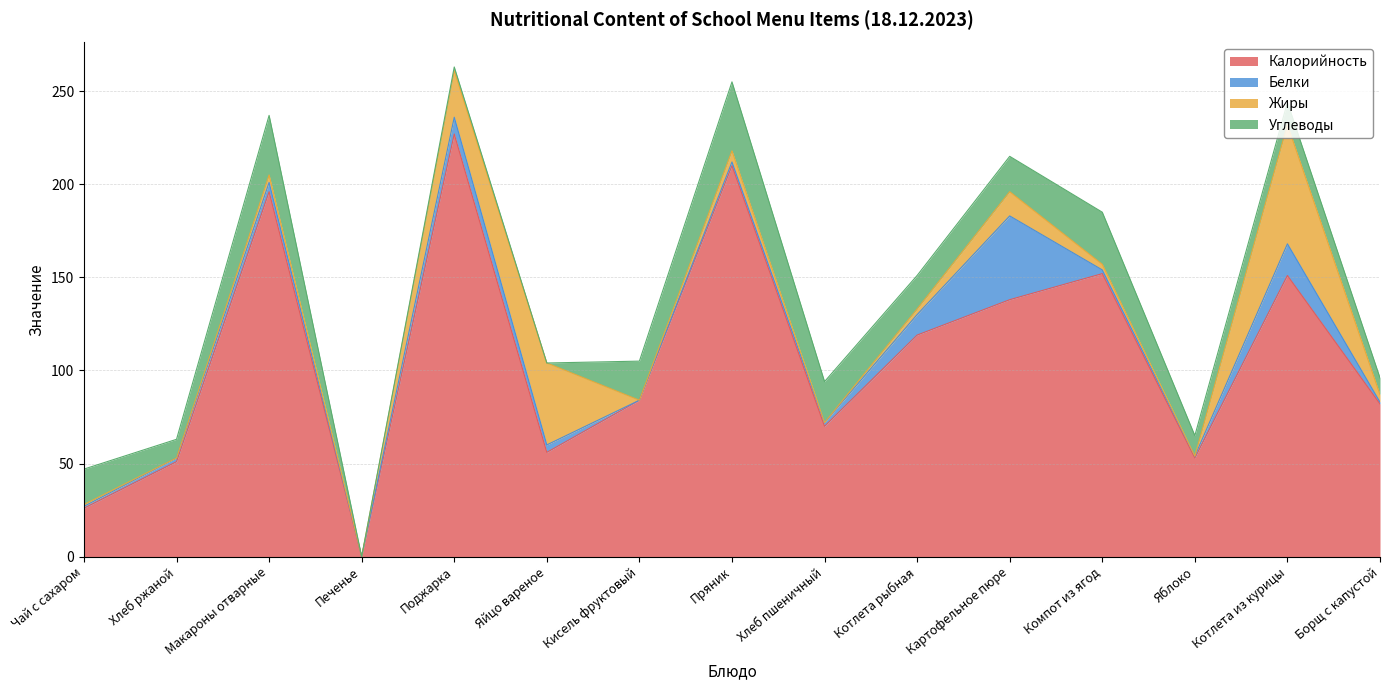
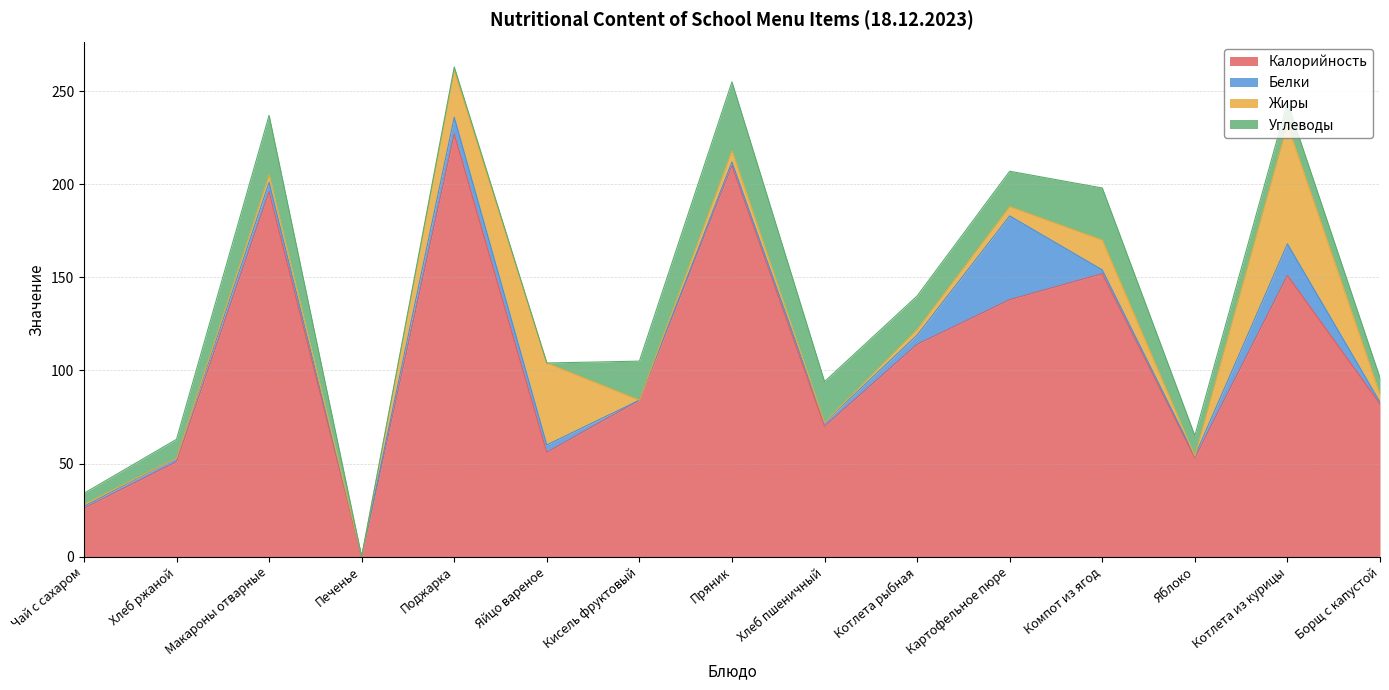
Углеводы, Чай с сахаром: 19 -> 6
Калорийность, Котлета рыбная: 119 -> 114
Белки, Котлета рыбная: 11 -> 5
Жиры, Картофельное пюре: 13 -> 5
Жиры, Компот из ягод: 3 -> 16
